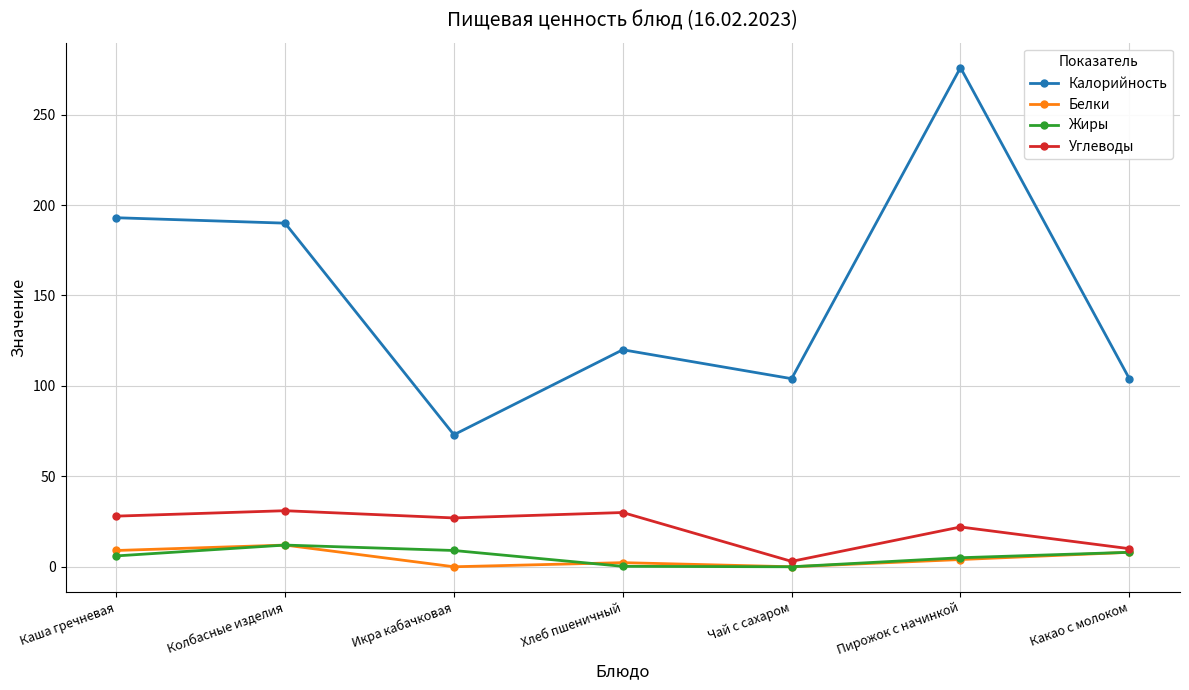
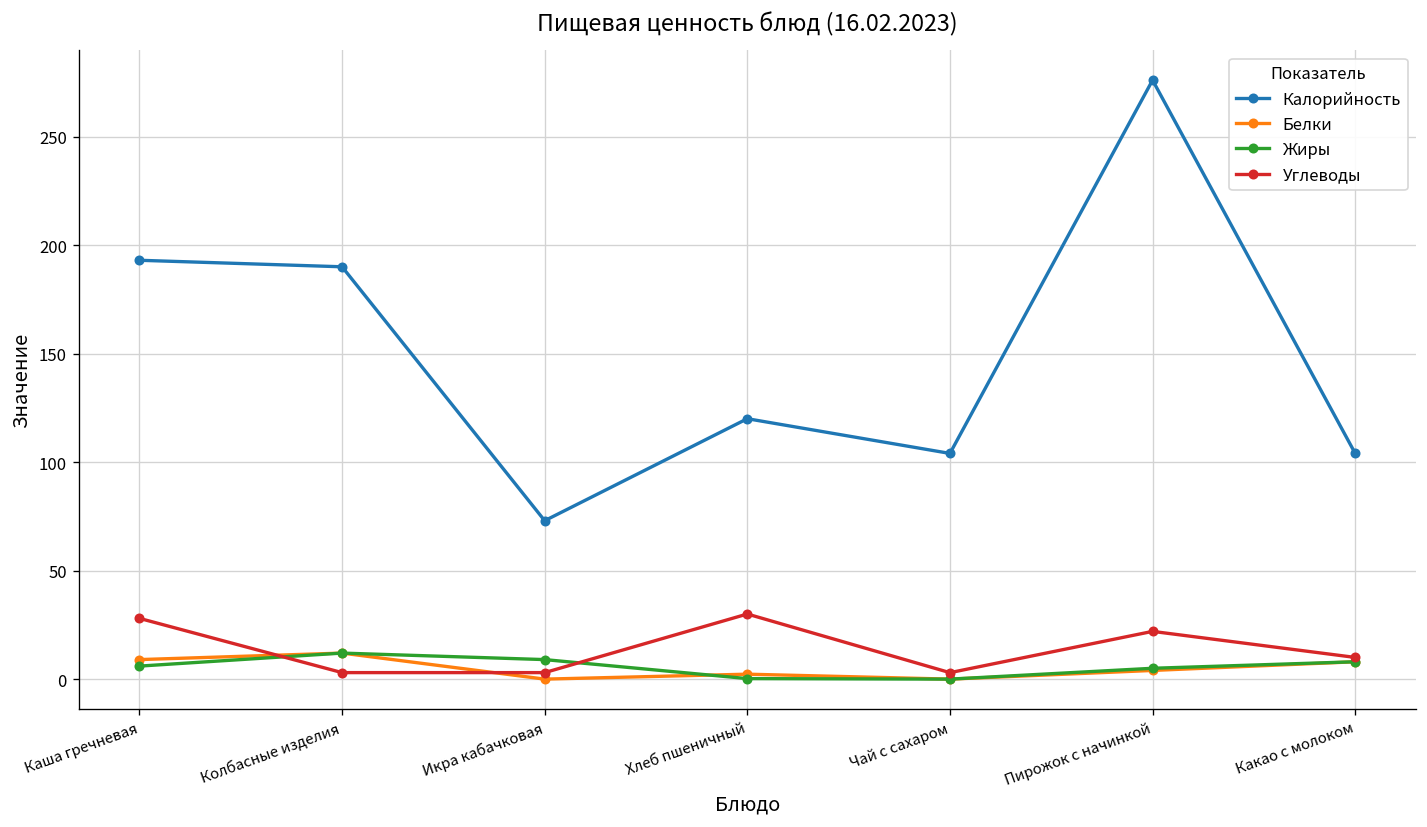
Углеводы, Колбасные изделия: 31 -> 3
Углеводы, Икра кабачковая: 27 -> 3
